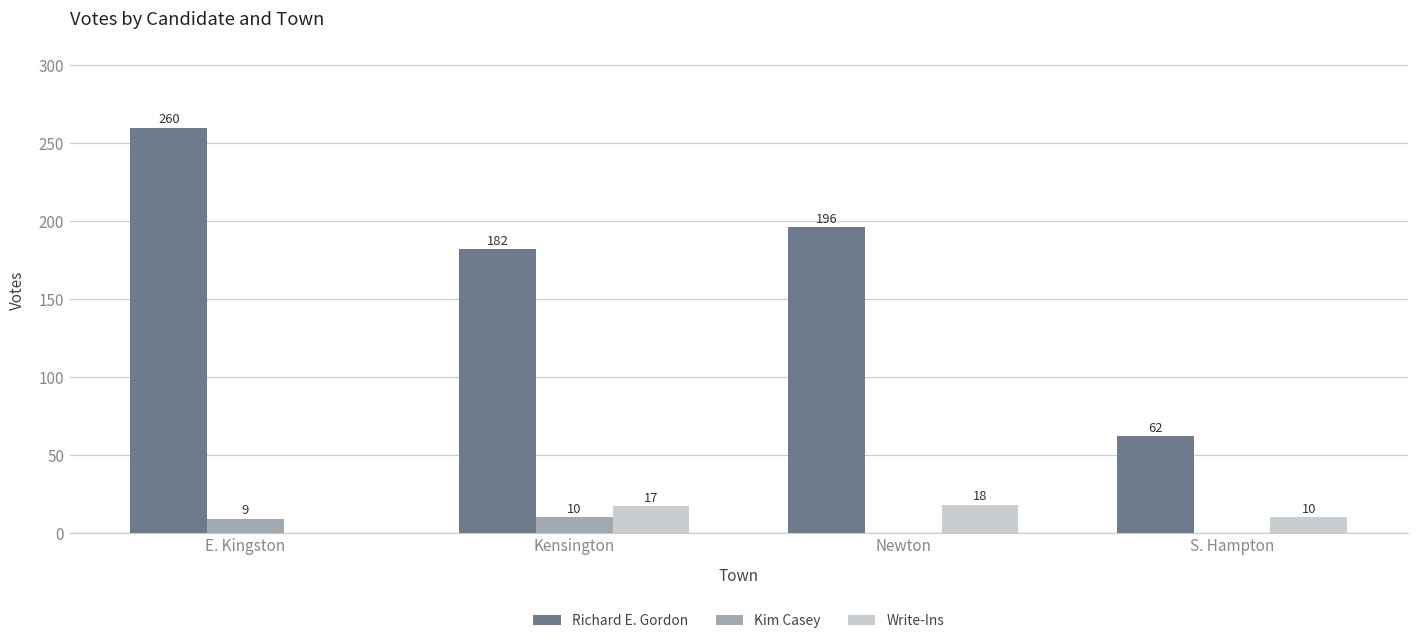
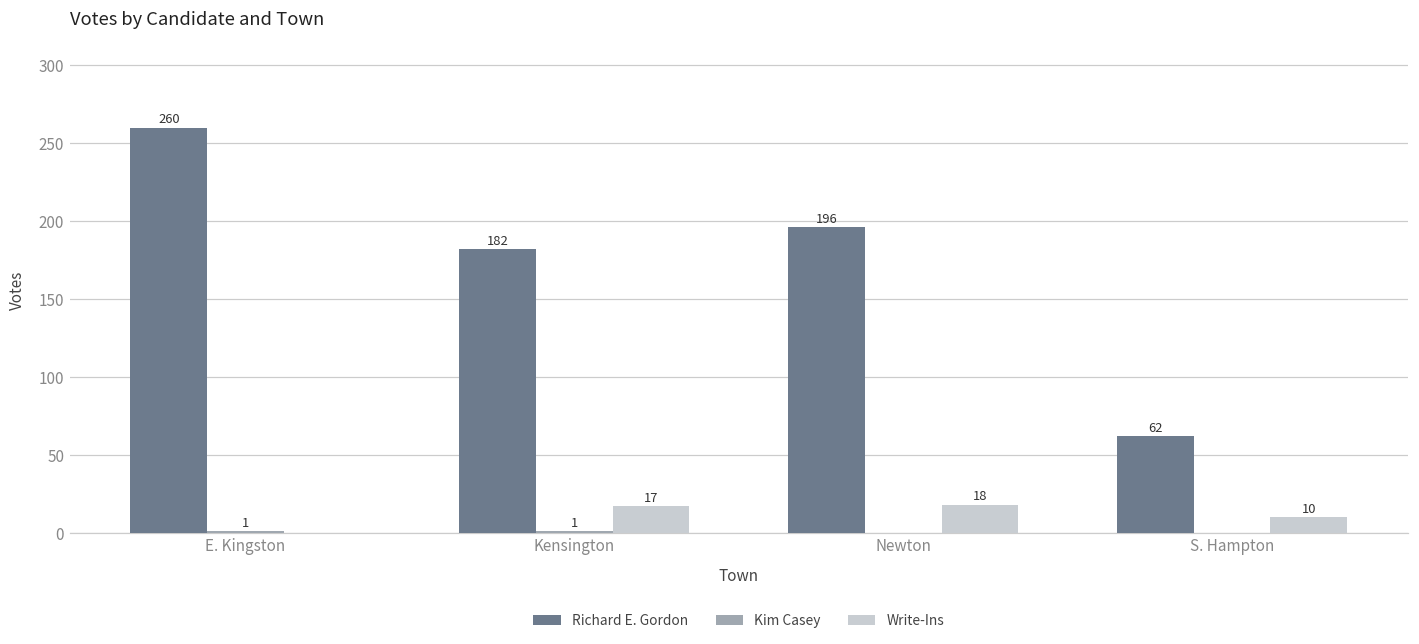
Kim Casey, E. Kingston: 9 -> 1
Kim Casey, Kensington: 10 -> 1
